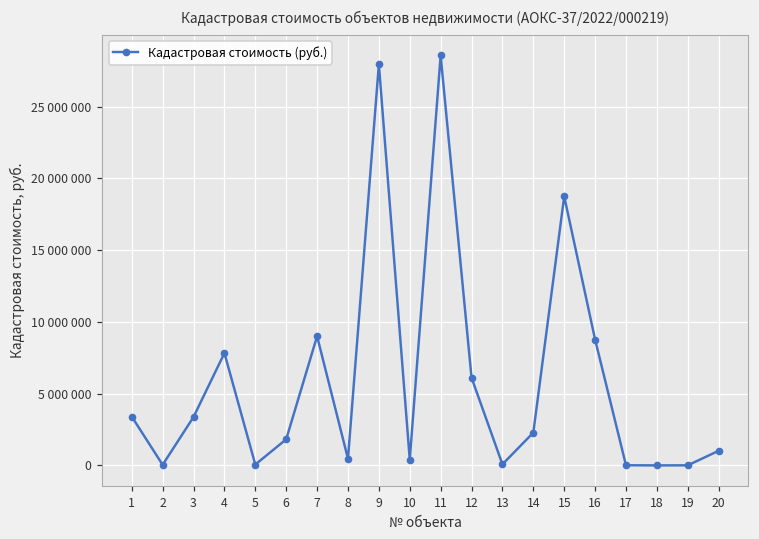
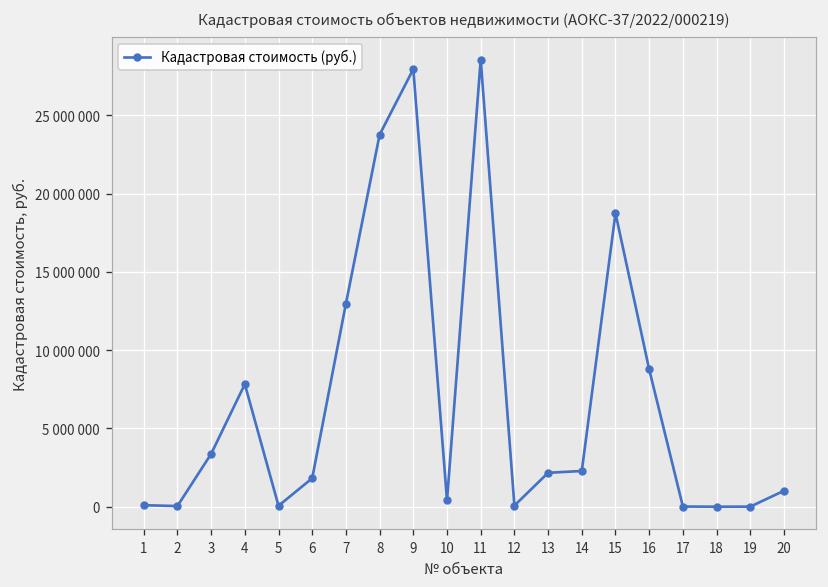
1: 3400000 -> 100000
7: 9000000 -> 13000000
8: 500000 -> 23800000
12: 6100000 -> 100000
13: 100000 -> 2200000
